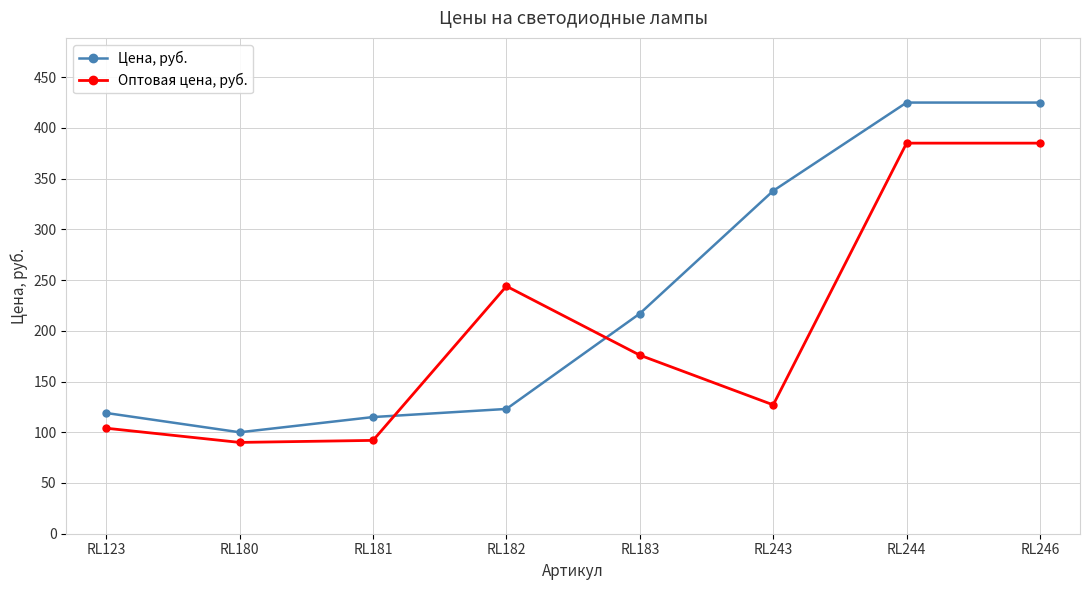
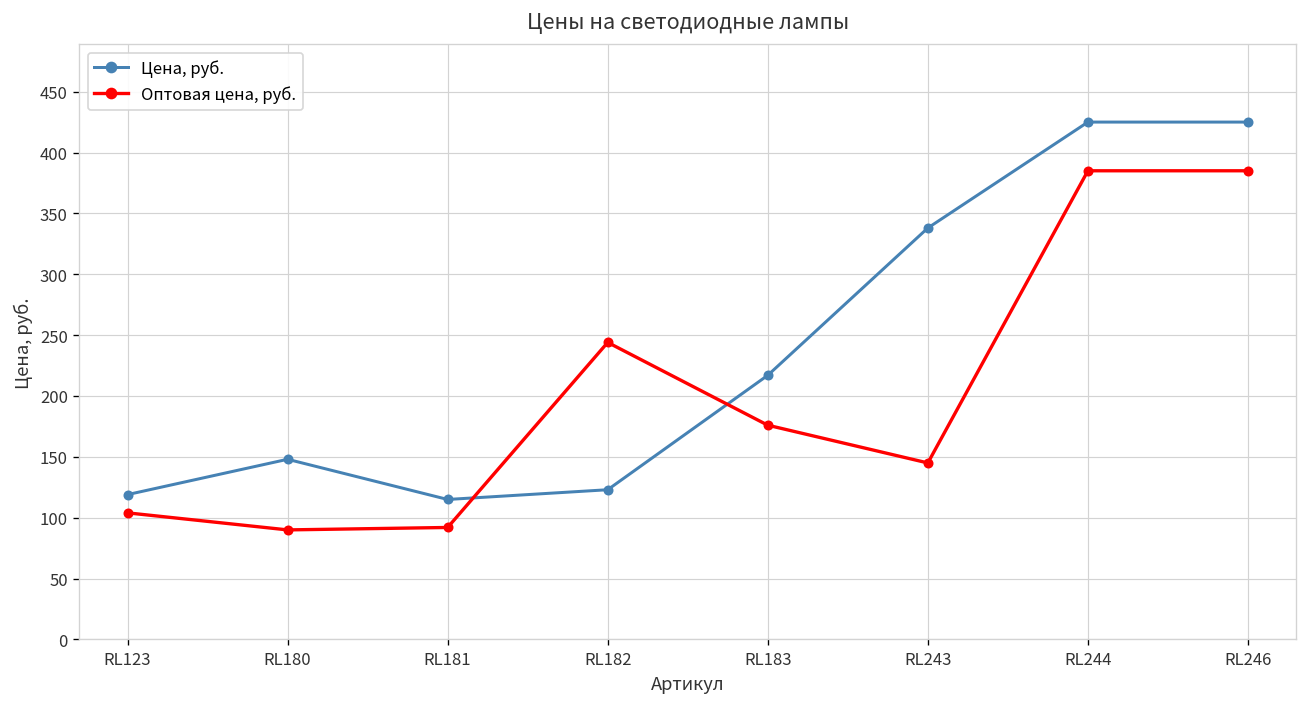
Цена, руб., RL180: 100 -> 148
Оптовая цена, руб., RL243: 127 -> 145
